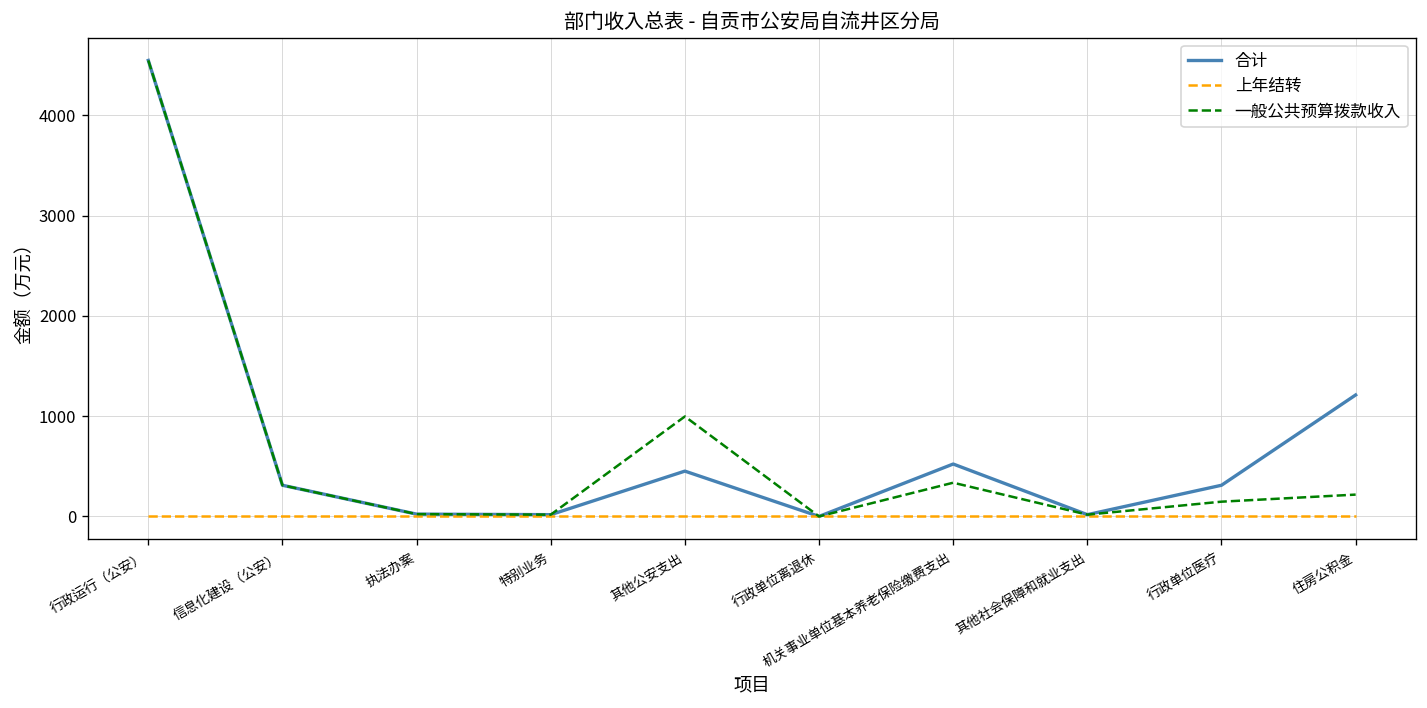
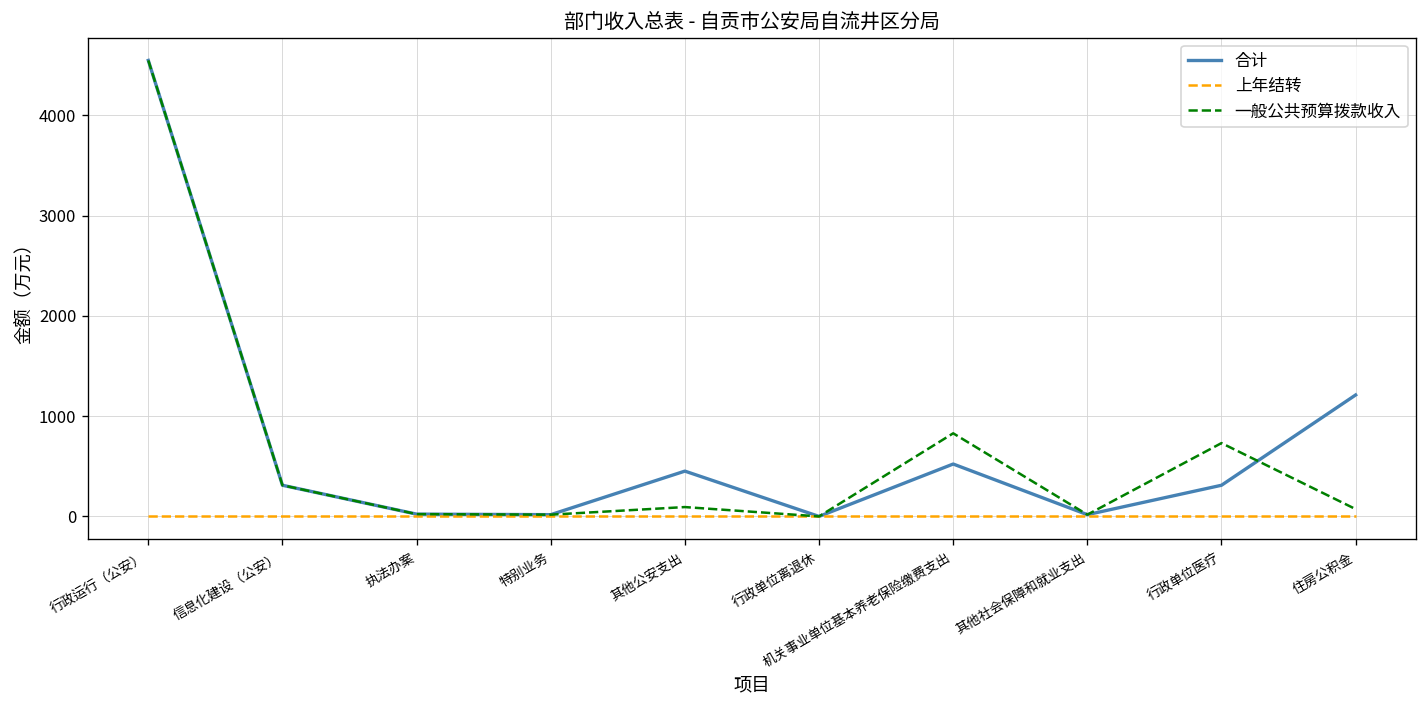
一般公共预算拨款收入, 其他公安支出: 1000 -> 100
一般公共预算拨款收入, 机关事业单位基本养老保险缴费支出: 300 -> 800
一般公共预算拨款收入, 行政单位医疗: 100 -> 700
一般公共预算拨款收入, 住房公积金: 200 -> 100
